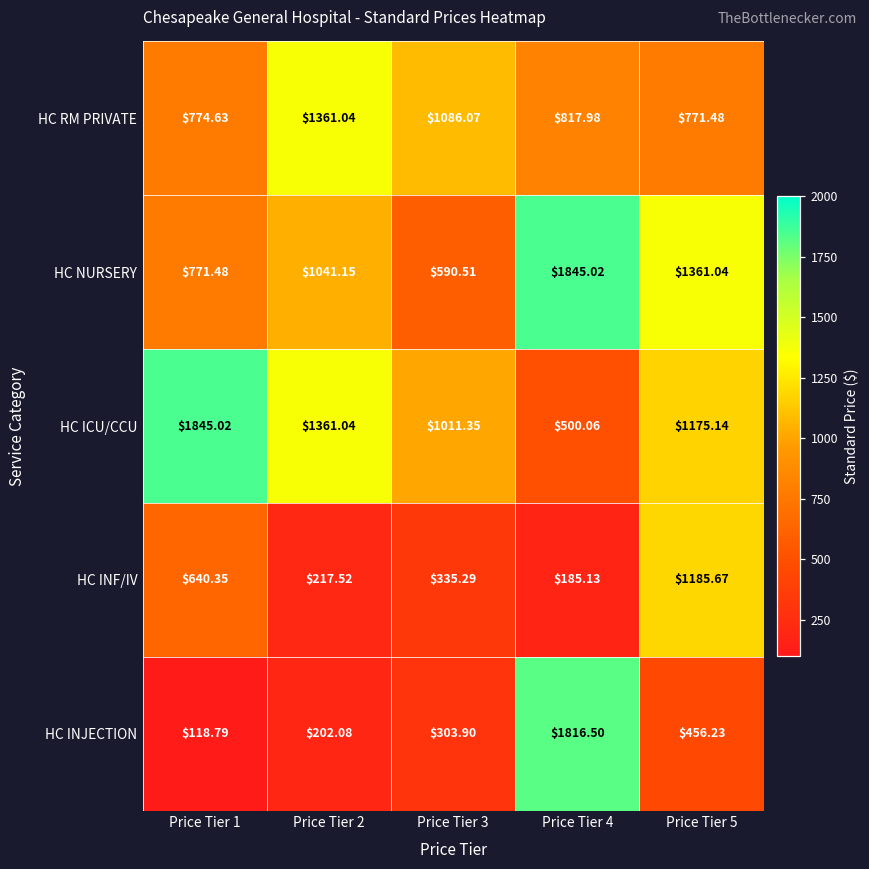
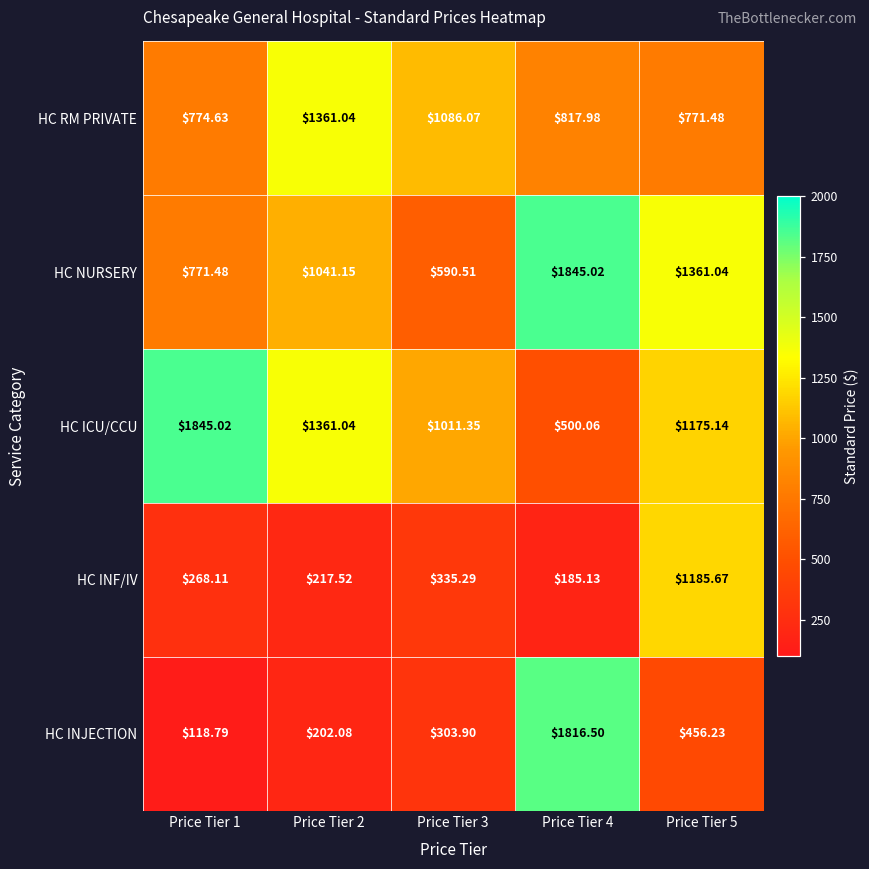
HC INF/IV, Price Tier 1: $640.35 -> $268.11
